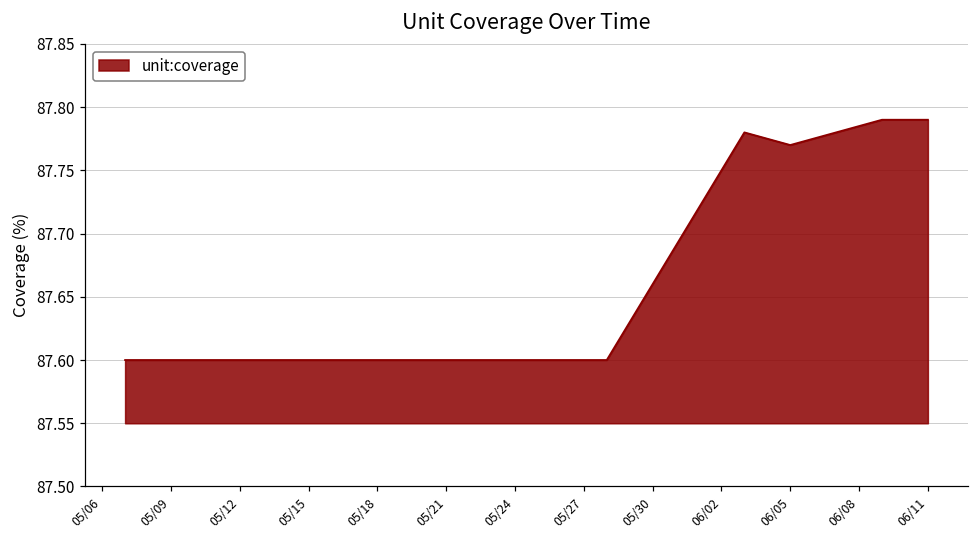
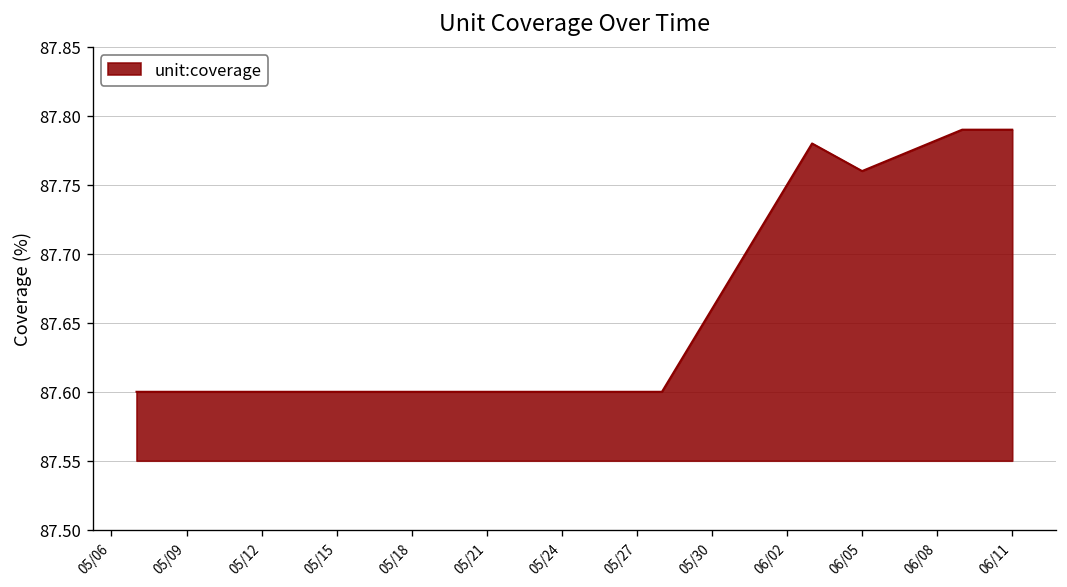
06/05: 87.77 -> 87.76
